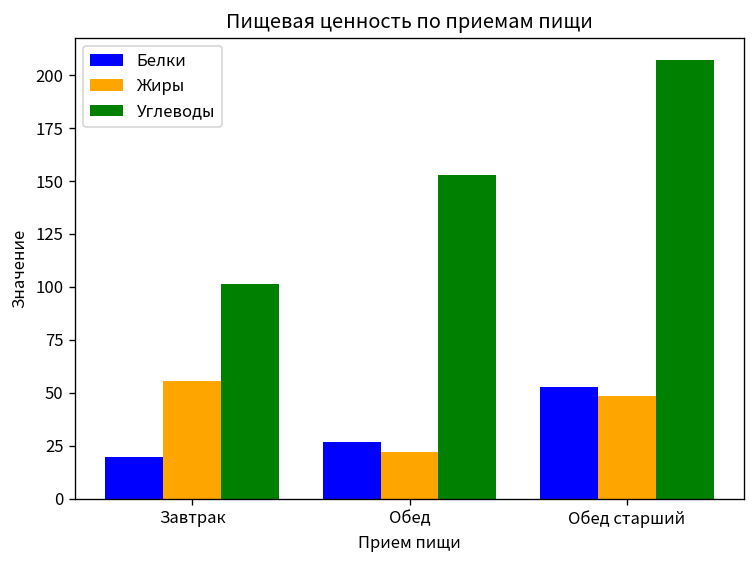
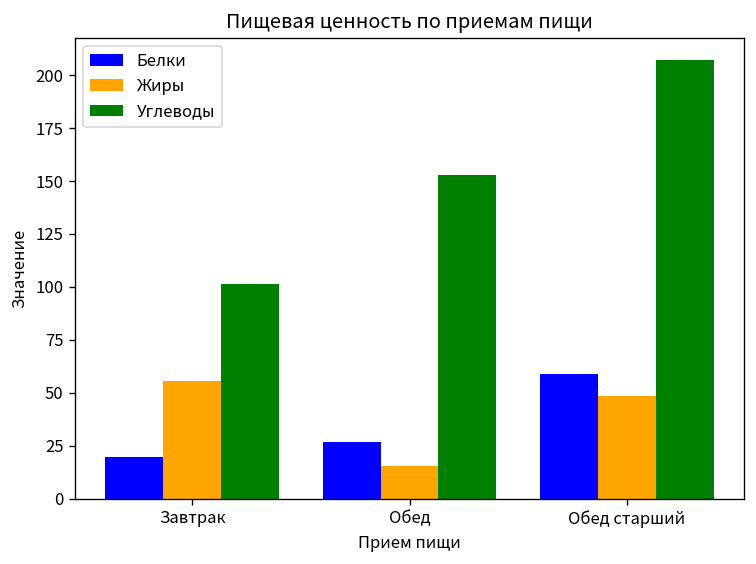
Жиры, Обед: 22 -> 16
Белки, Обед старший: 52 -> 59
